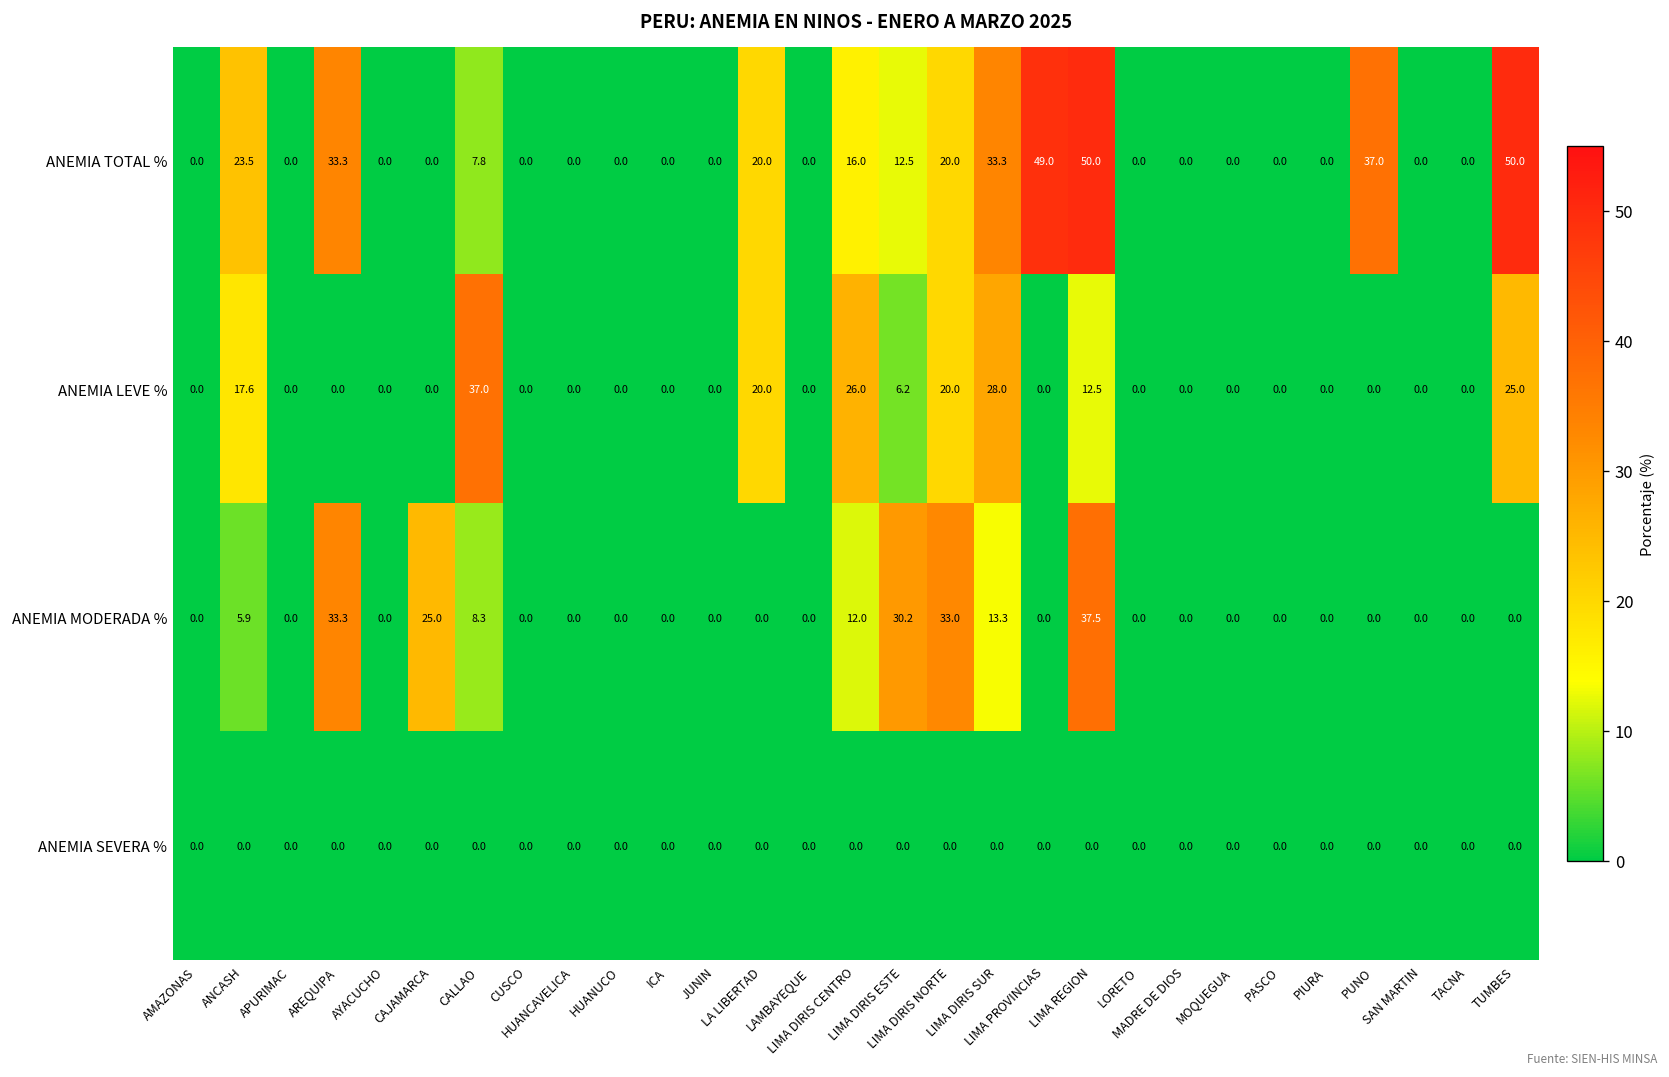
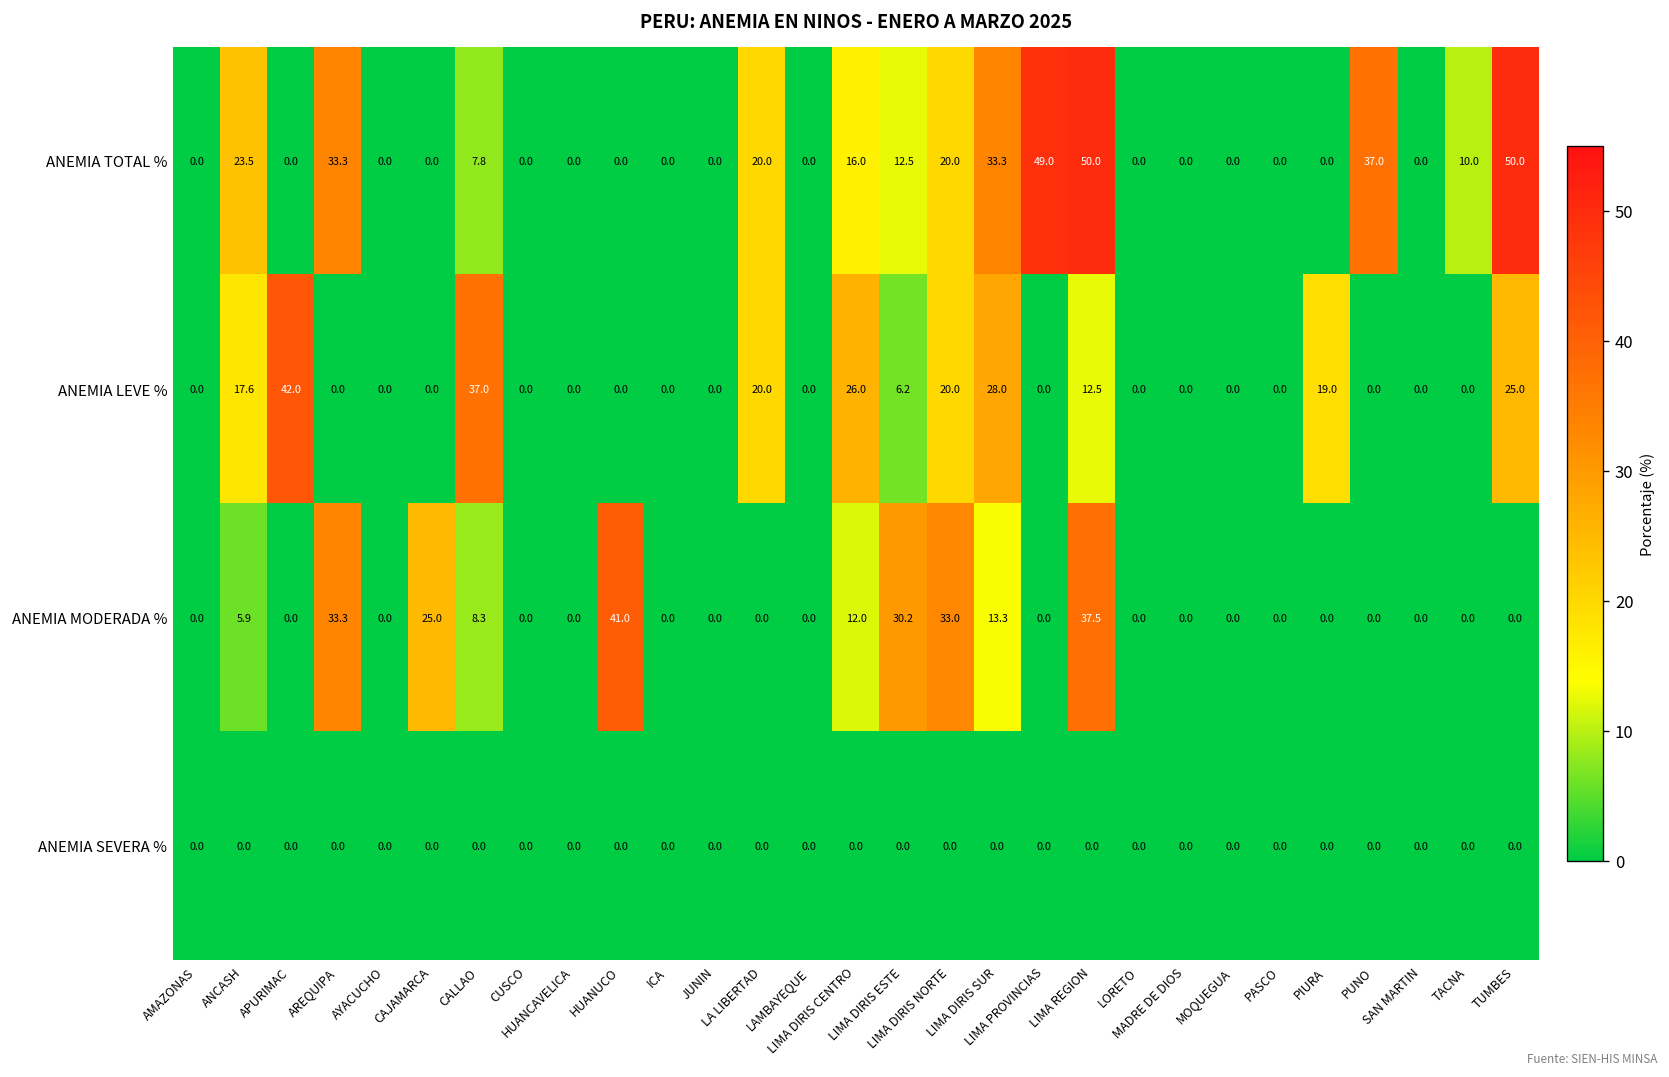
ANEMIA TOTAL %, TACNA: 0.0 -> 10.0
ANEMIA LEVE %, APURIMAC: 0.0 -> 42.0
ANEMIA LEVE %, PIURA: 0.0 -> 19.0
ANEMIA MODERADA %, HUANUCO: 0.0 -> 41.0
